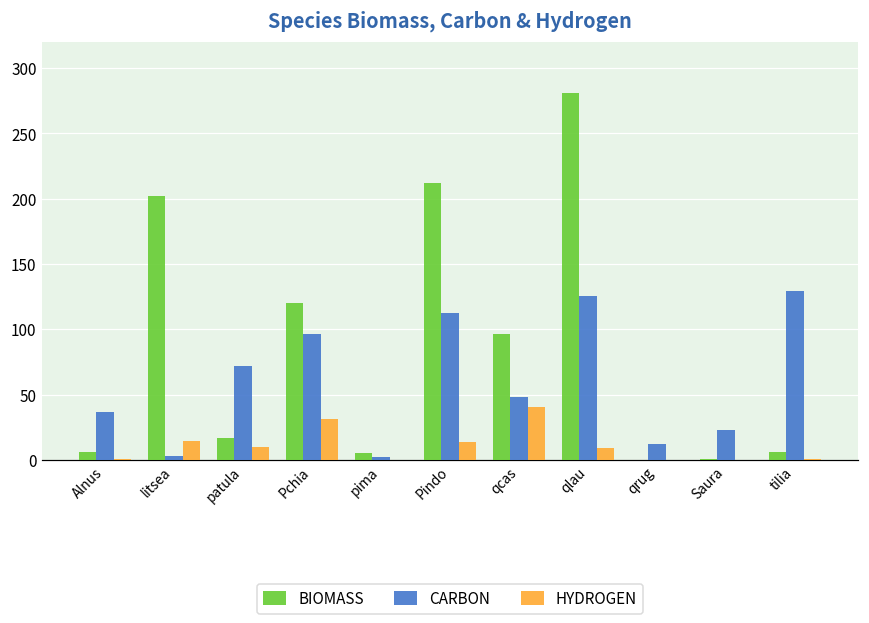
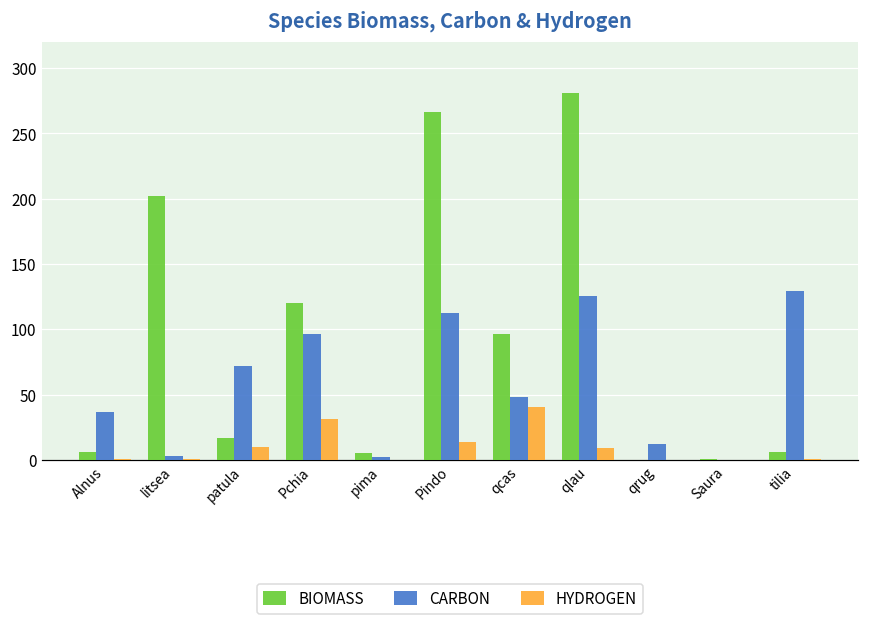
HYDROGEN, litsea: 14 -> 0
BIOMASS, Pindo: 212 -> 267
CARBON, Saura: 23 -> 0
